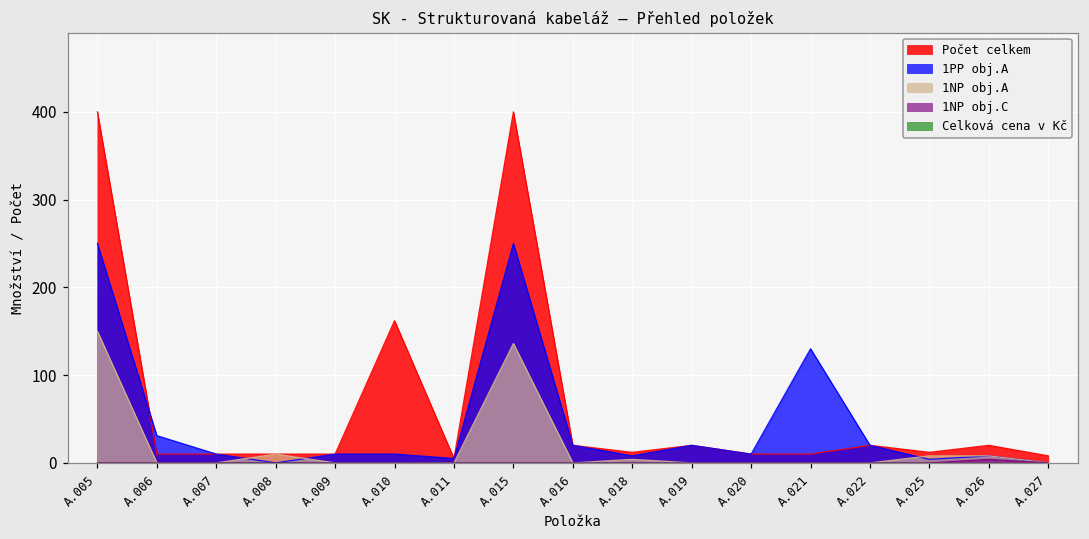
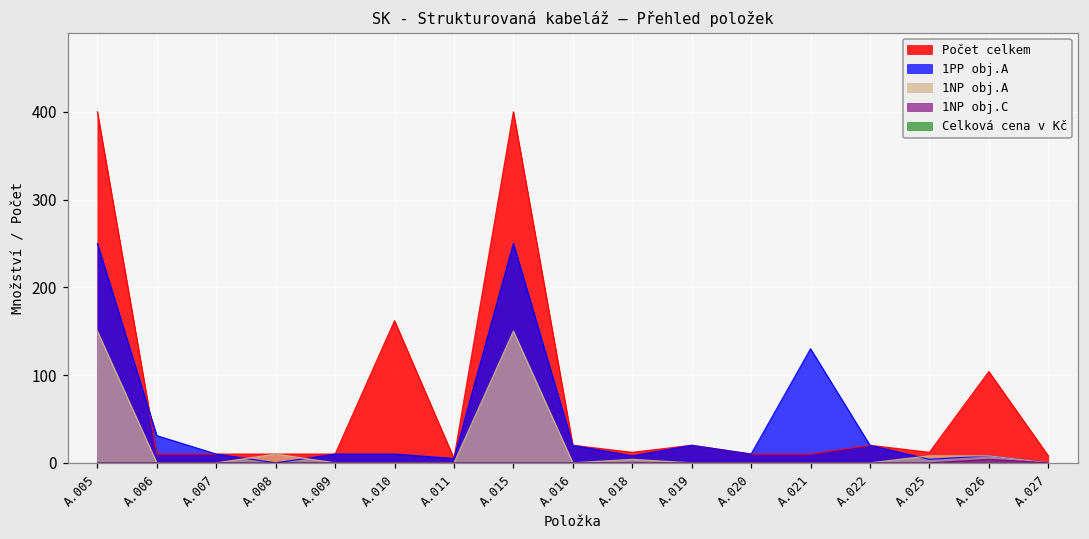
1NP obj.A, A.015: 140 -> 150
Počet celkem, A.026: 20 -> 100
